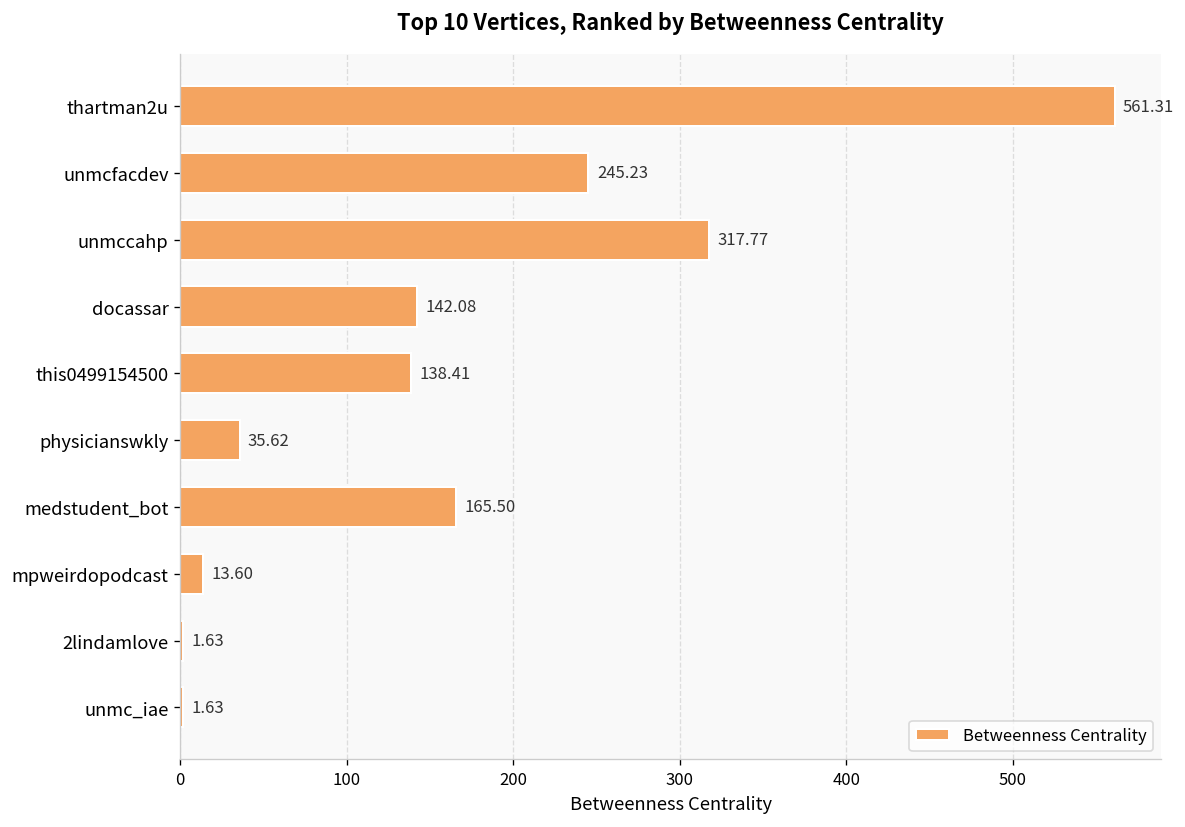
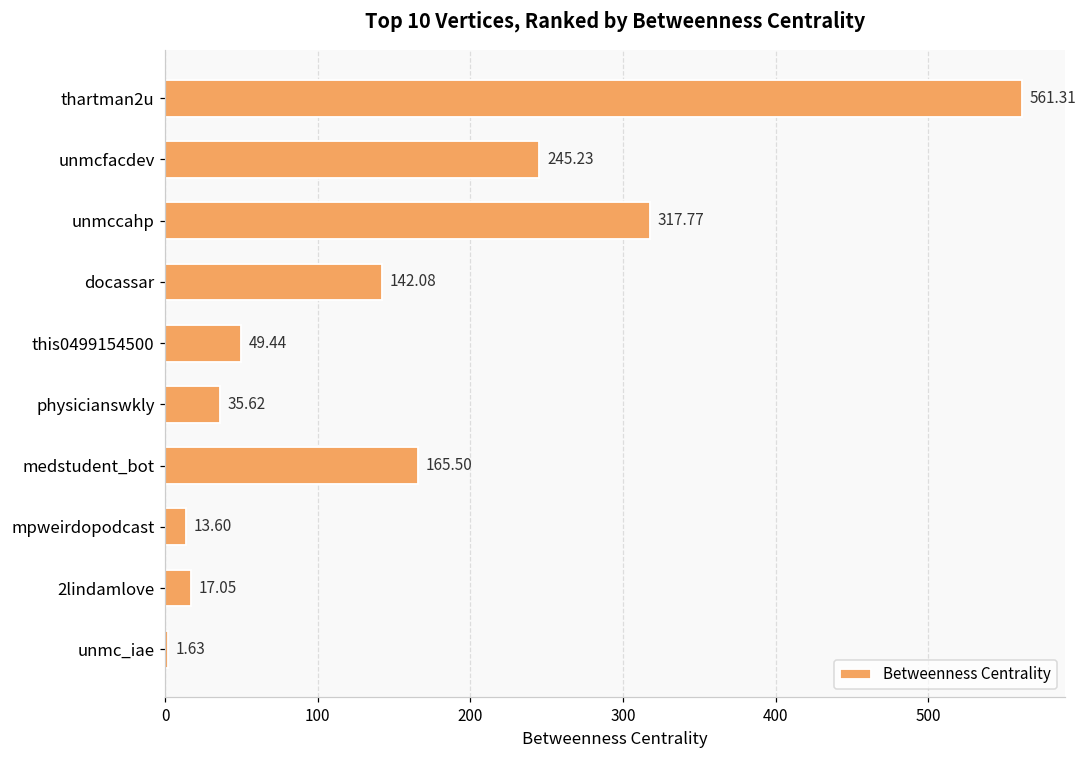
this0499154500: 138.41 -> 49.44
2lindamlove: 1.63 -> 17.05
